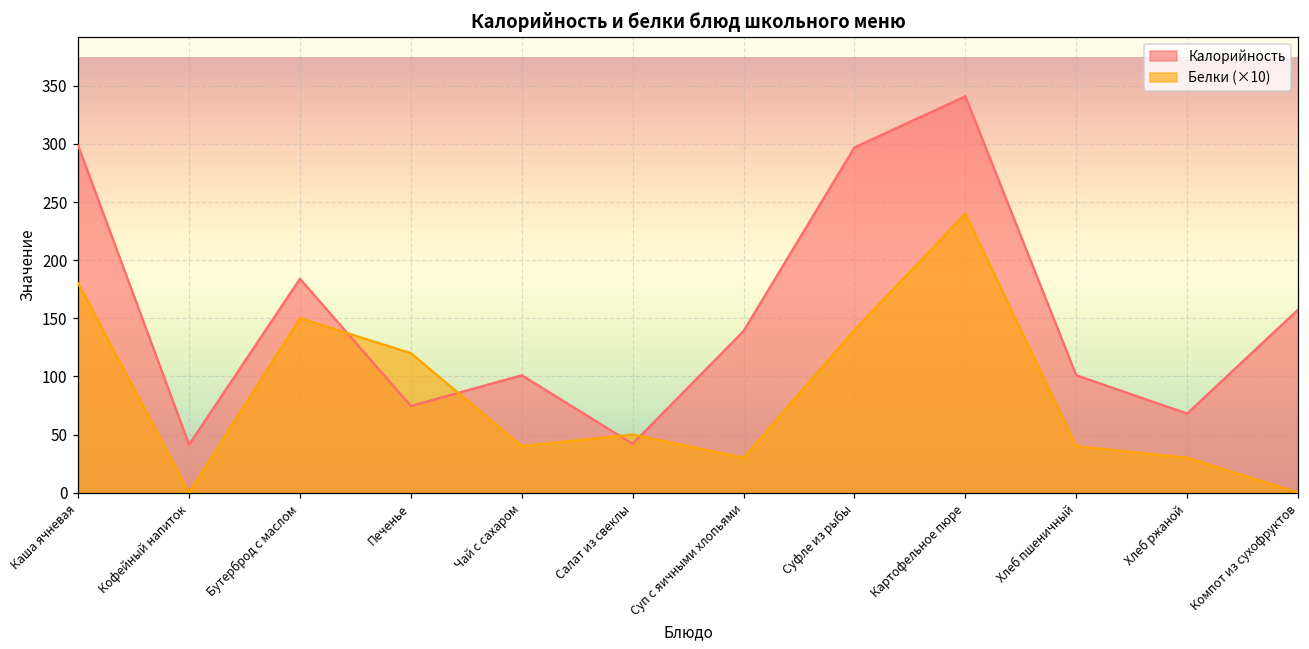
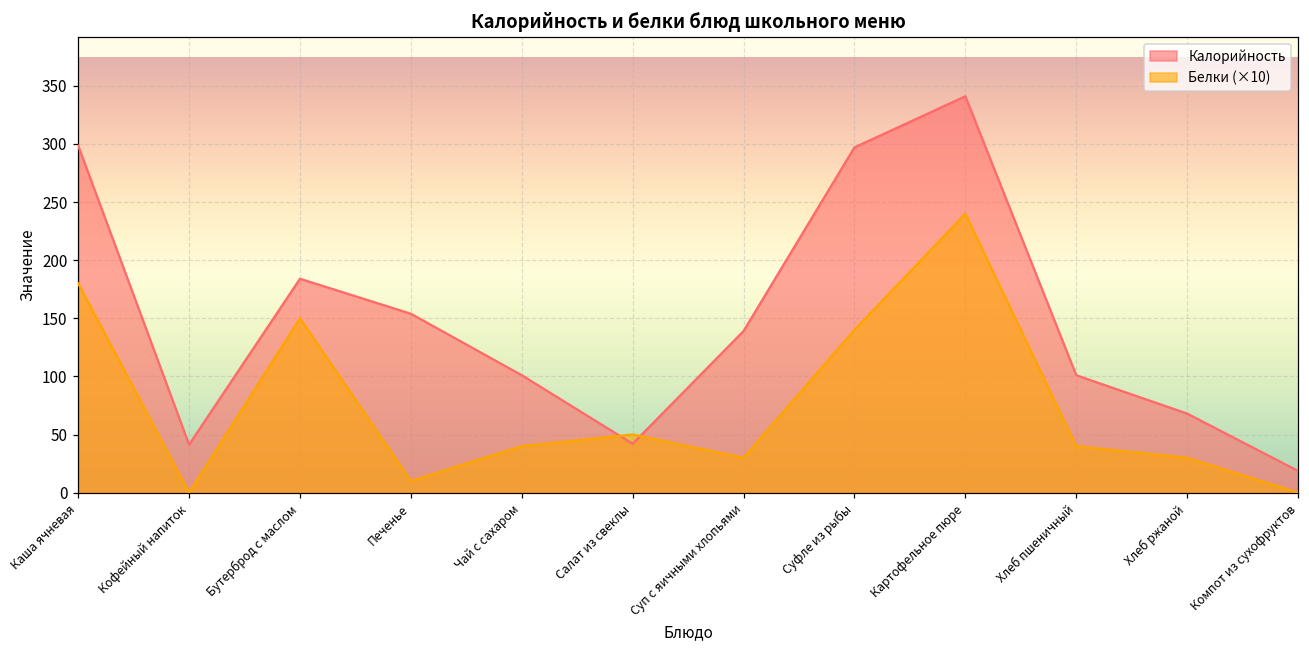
Калорийность, Печенье: 75 -> 154
Белки (×10), Печенье: 120 -> 10
Калорийность, Компот из сухофруктов: 157 -> 19
